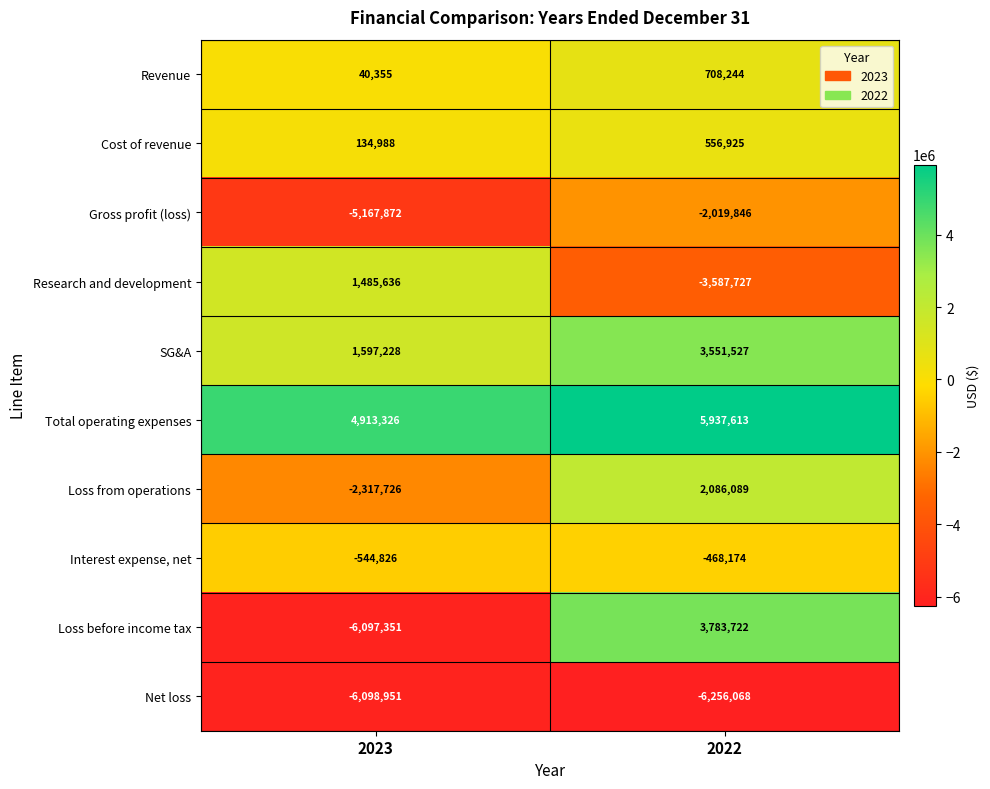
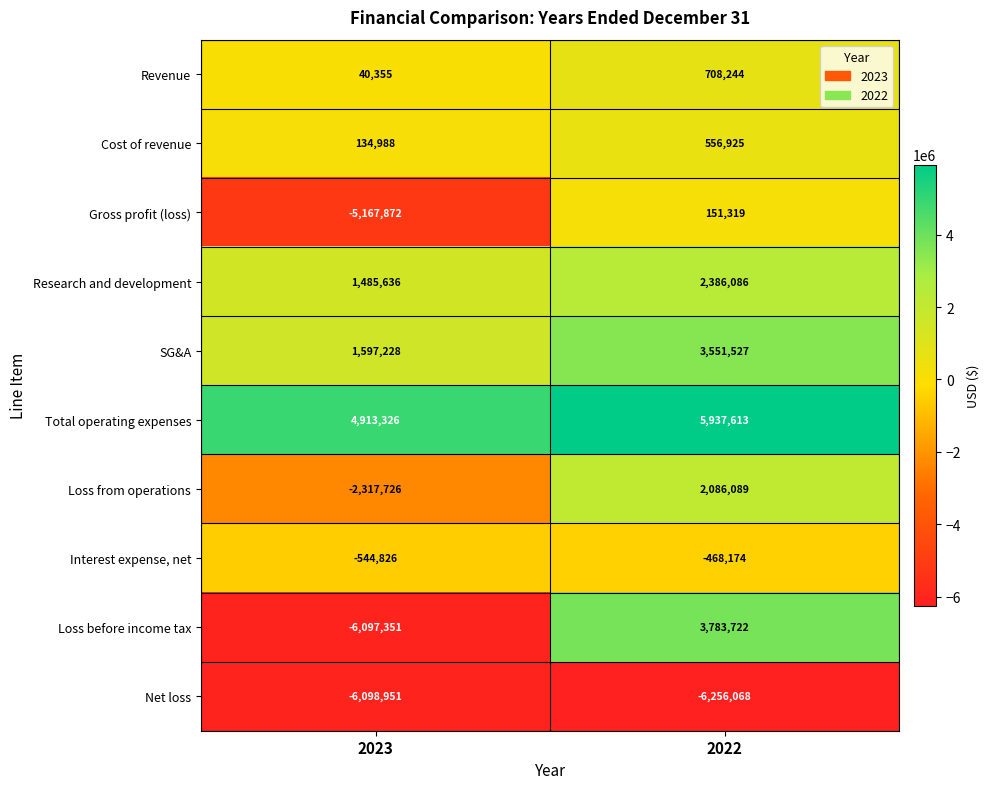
Gross profit (loss), 2022: -2,019,846 -> 151,319
Research and development, 2022: -3,587,727 -> 2,386,086
